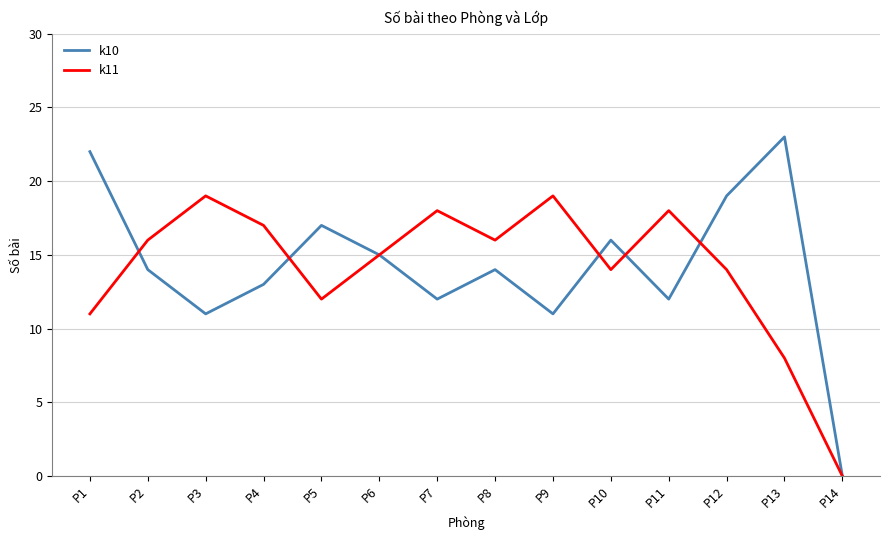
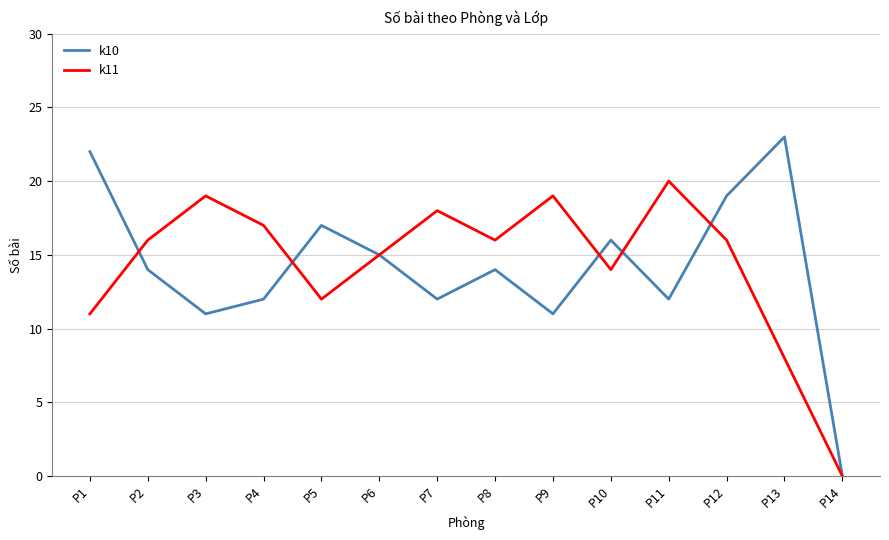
k10, P4: 13 -> 12
k11, P11: 18 -> 20
k11, P12: 14 -> 16
